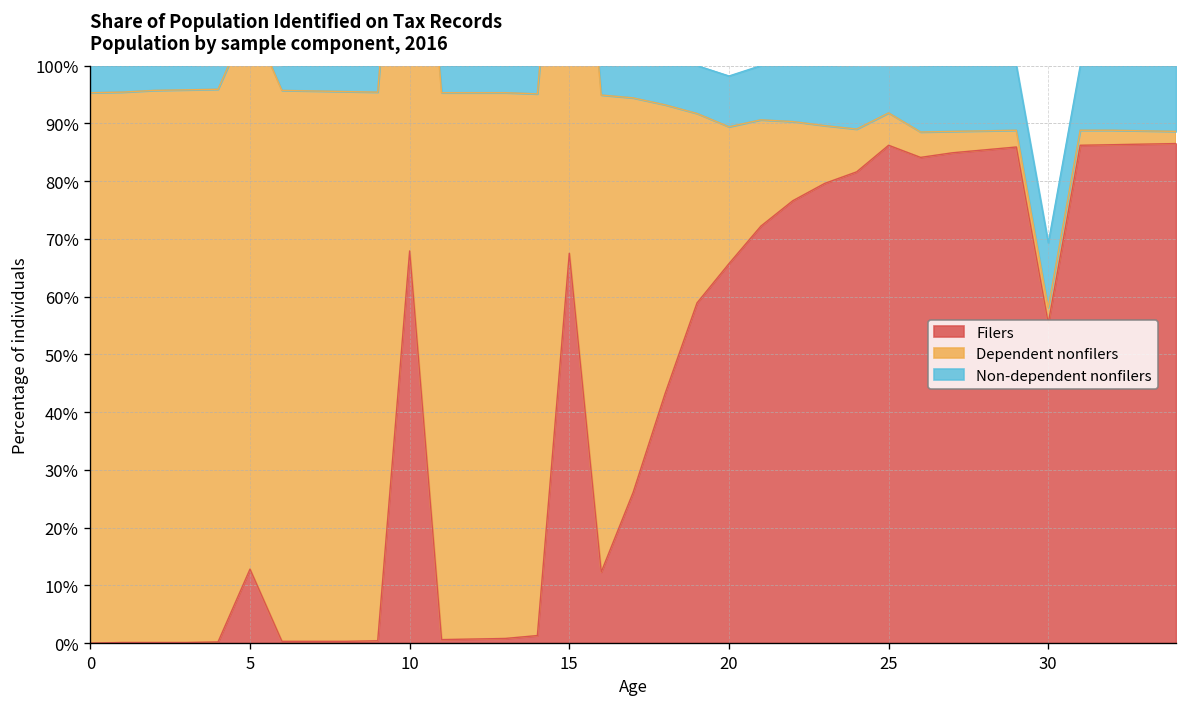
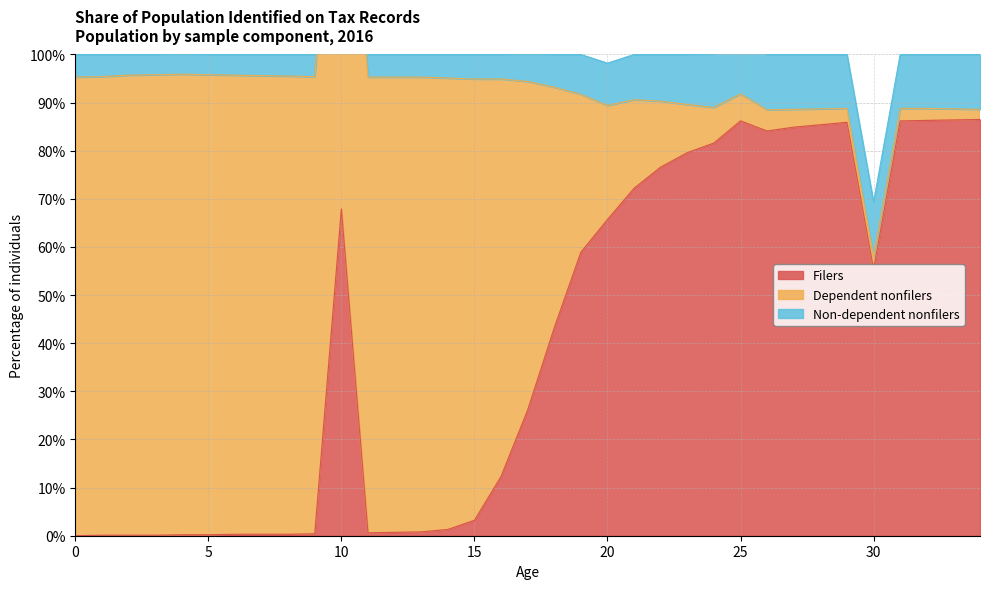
Filers, 5: 13% -> 0%
Filers, 15: 68% -> 3%
